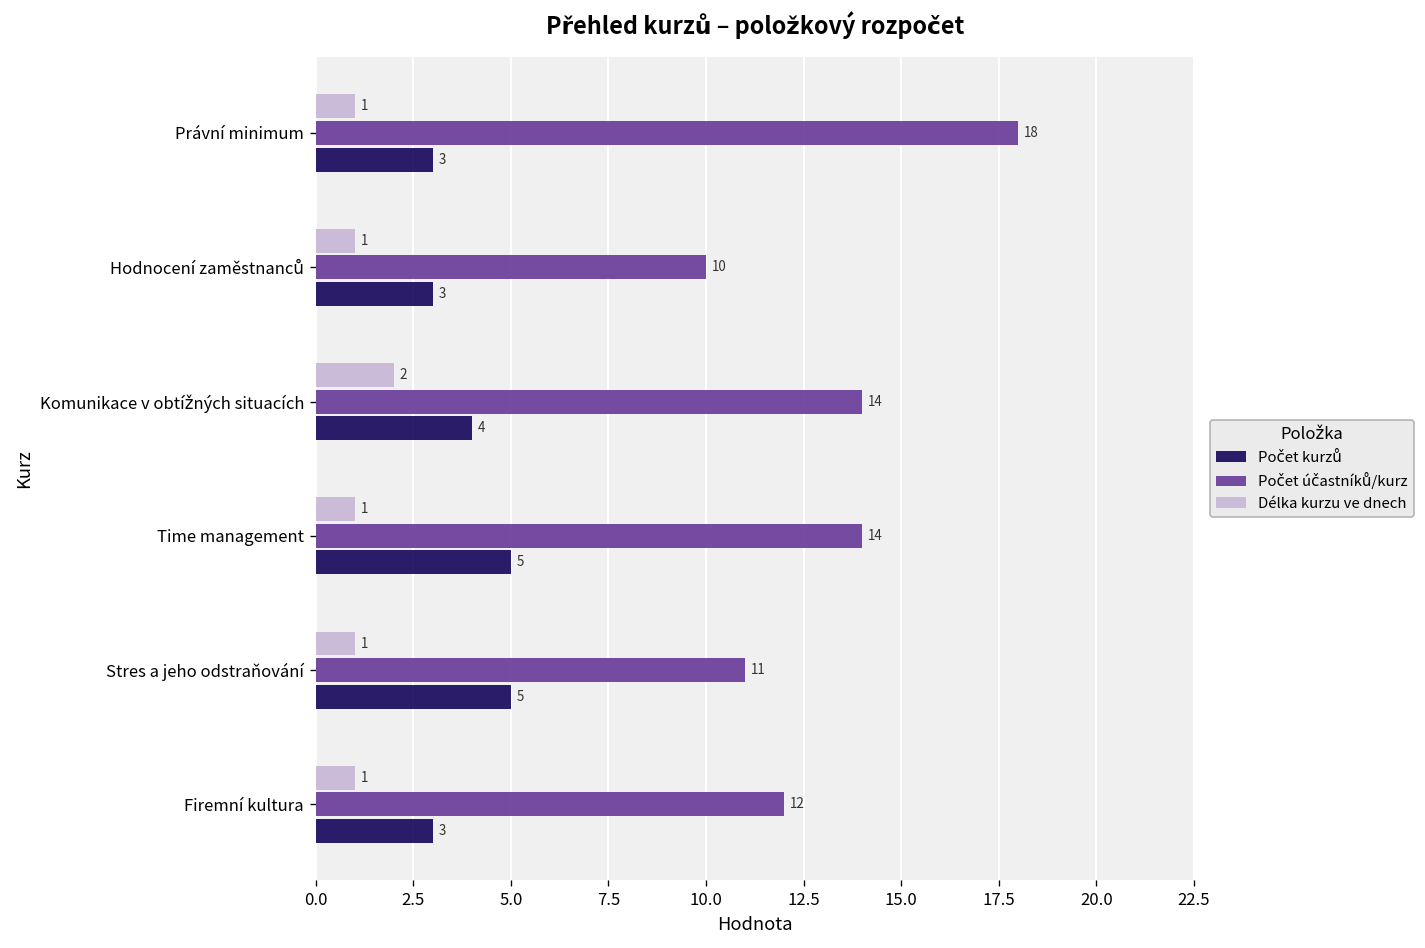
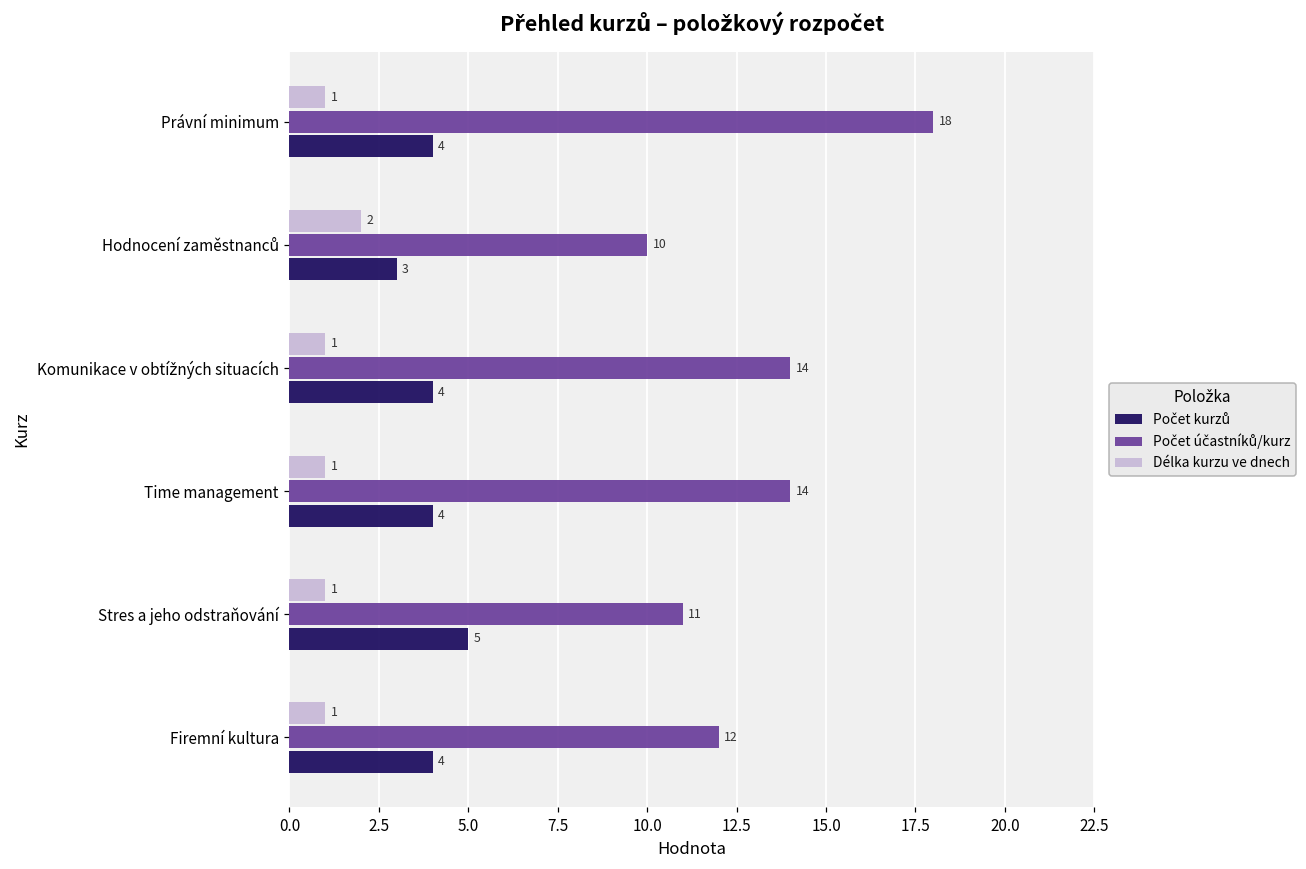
Počet kurzů, Právní minimum: 3 -> 4
Délka kurzu ve dnech, Hodnocení zaměstnanců: 1 -> 2
Délka kurzu ve dnech, Komunikace v obtížných situacích: 2 -> 1
Počet kurzů, Time management: 5 -> 4
Počet kurzů, Firemní kultura: 3 -> 4
